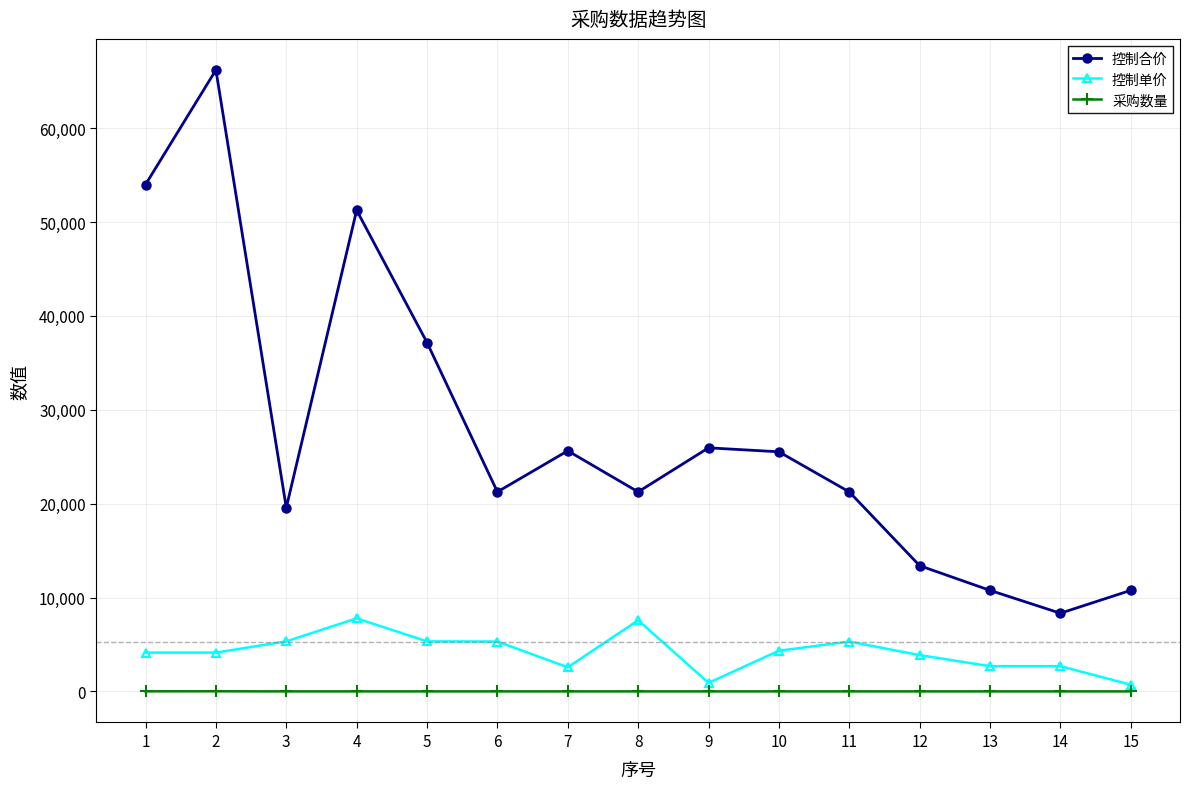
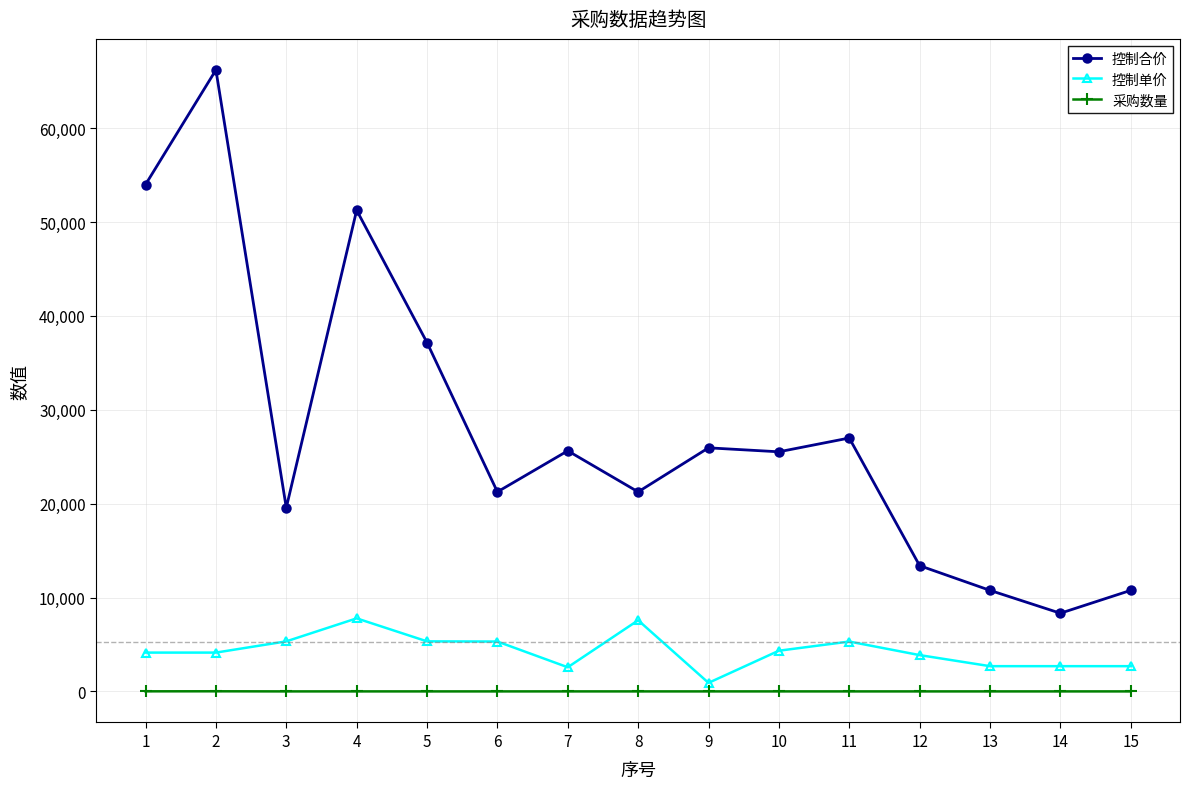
控制合价, 11: 21,000 -> 27,000
控制单价, 15: 1,000 -> 3,000
